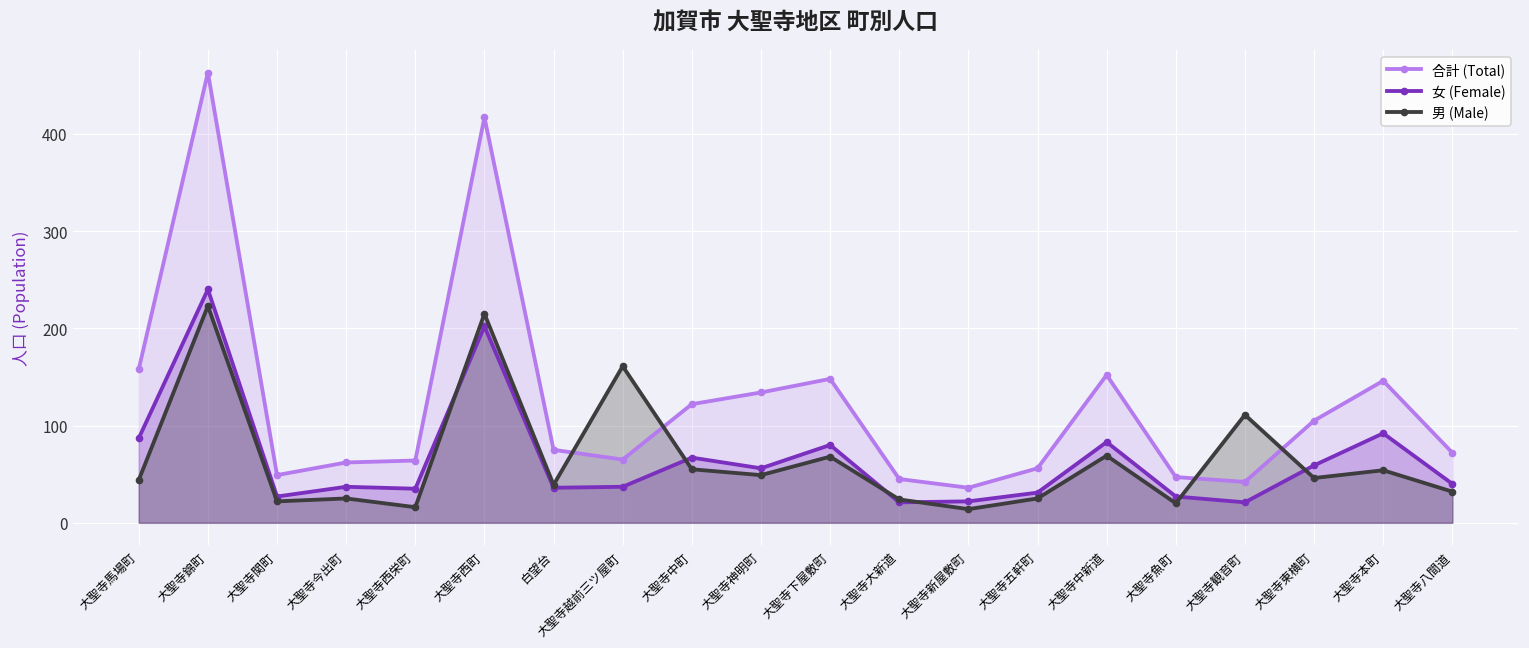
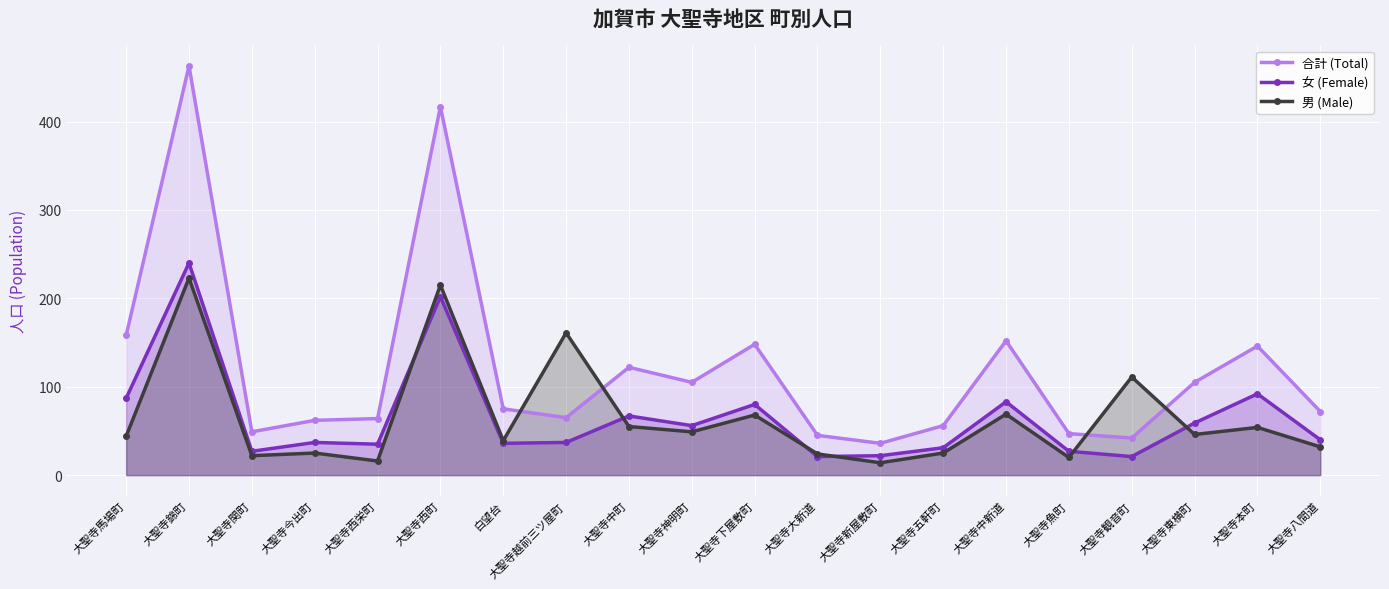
合計 (Total), 大聖寺神明町: 130 -> 110
